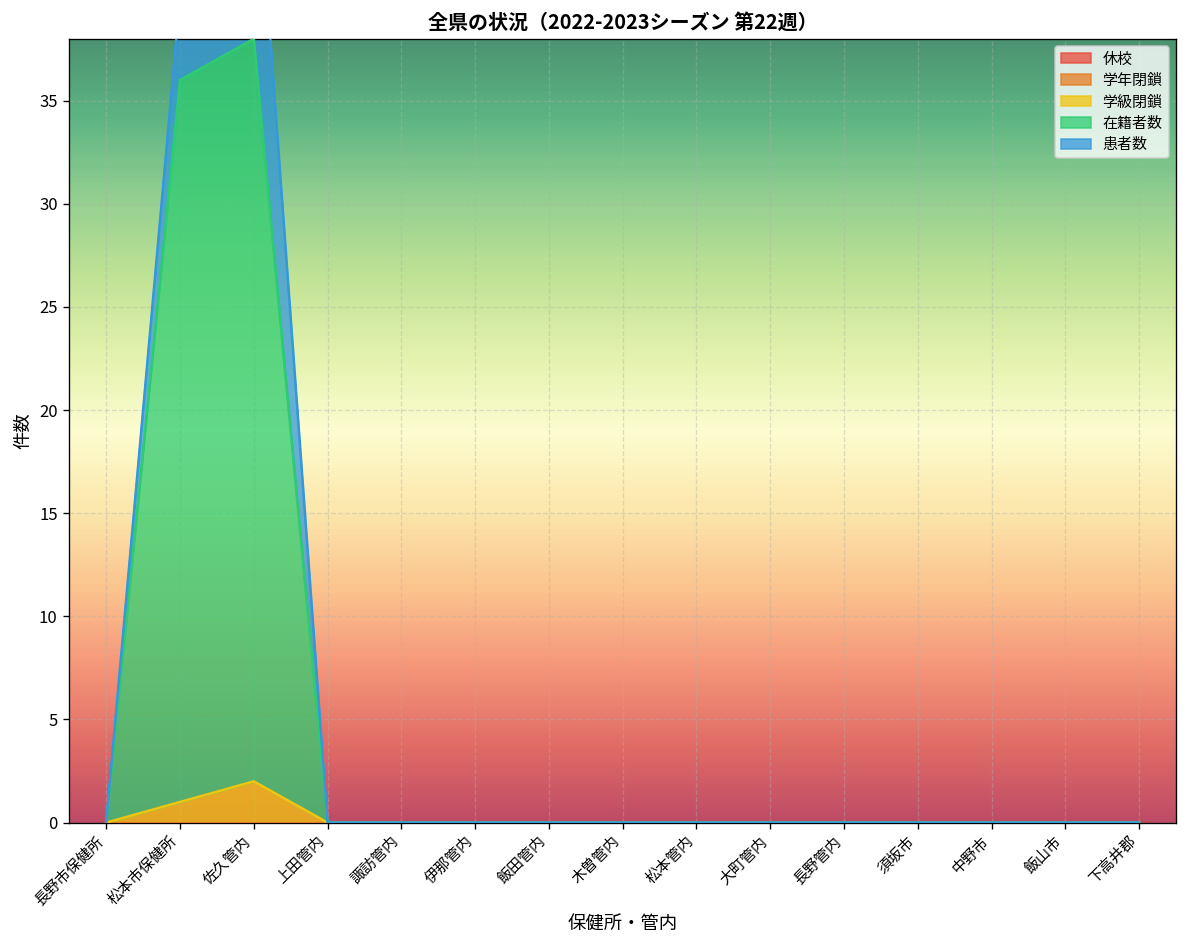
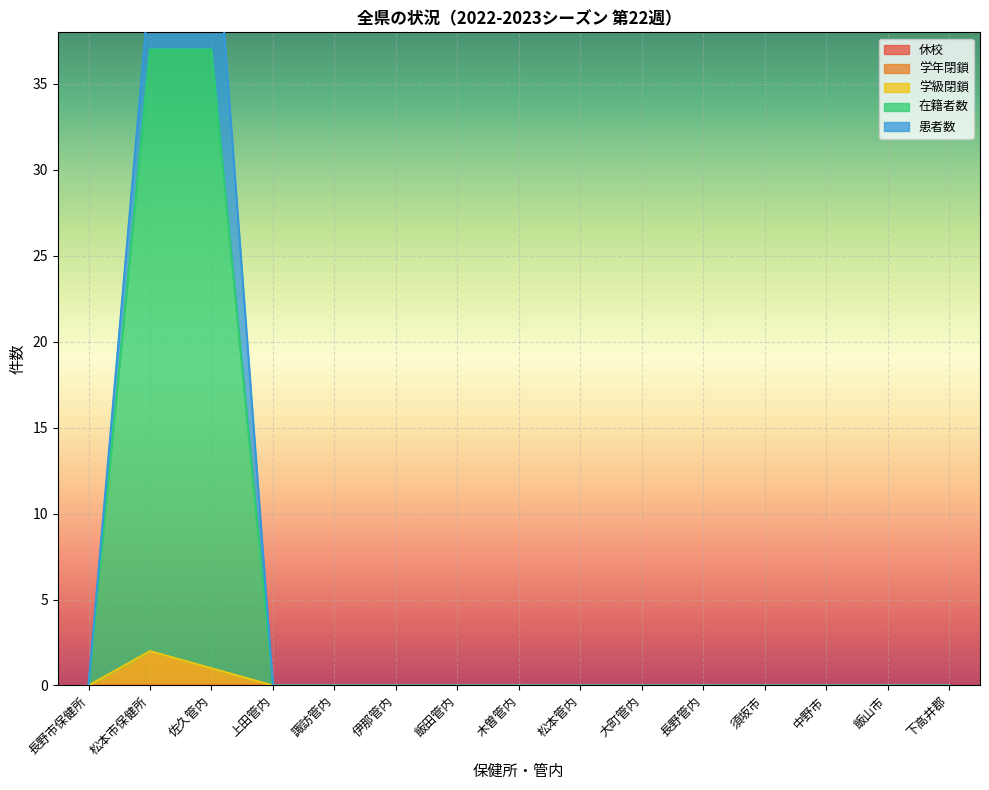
学級閉鎖, 松本市保健所: 1 -> 2
学級閉鎖, 佐久管内: 2 -> 1
